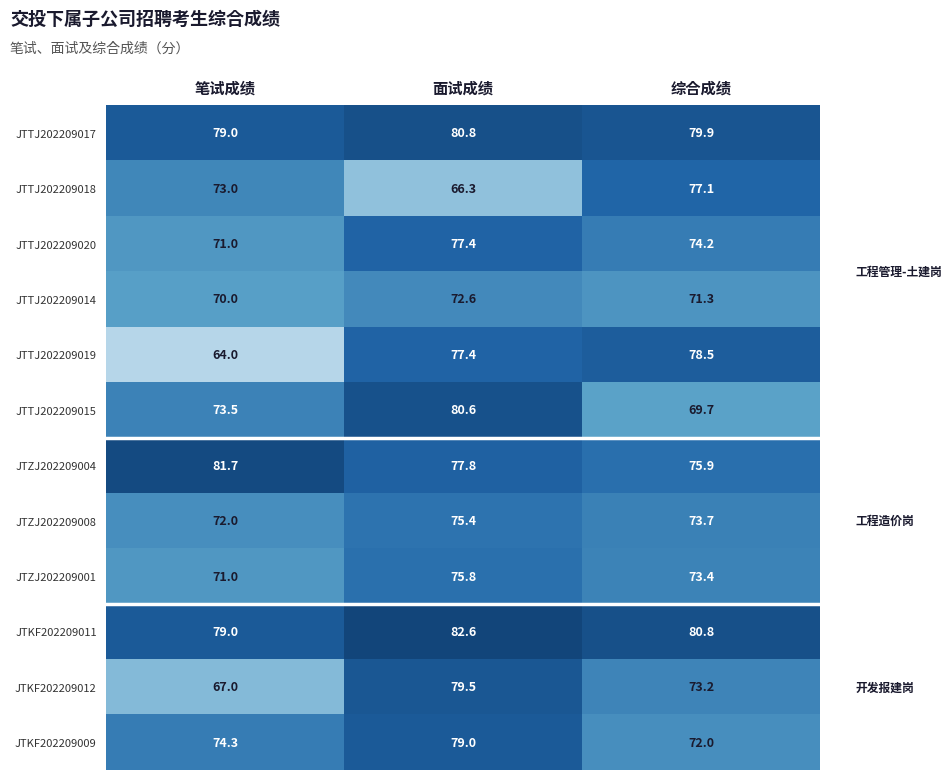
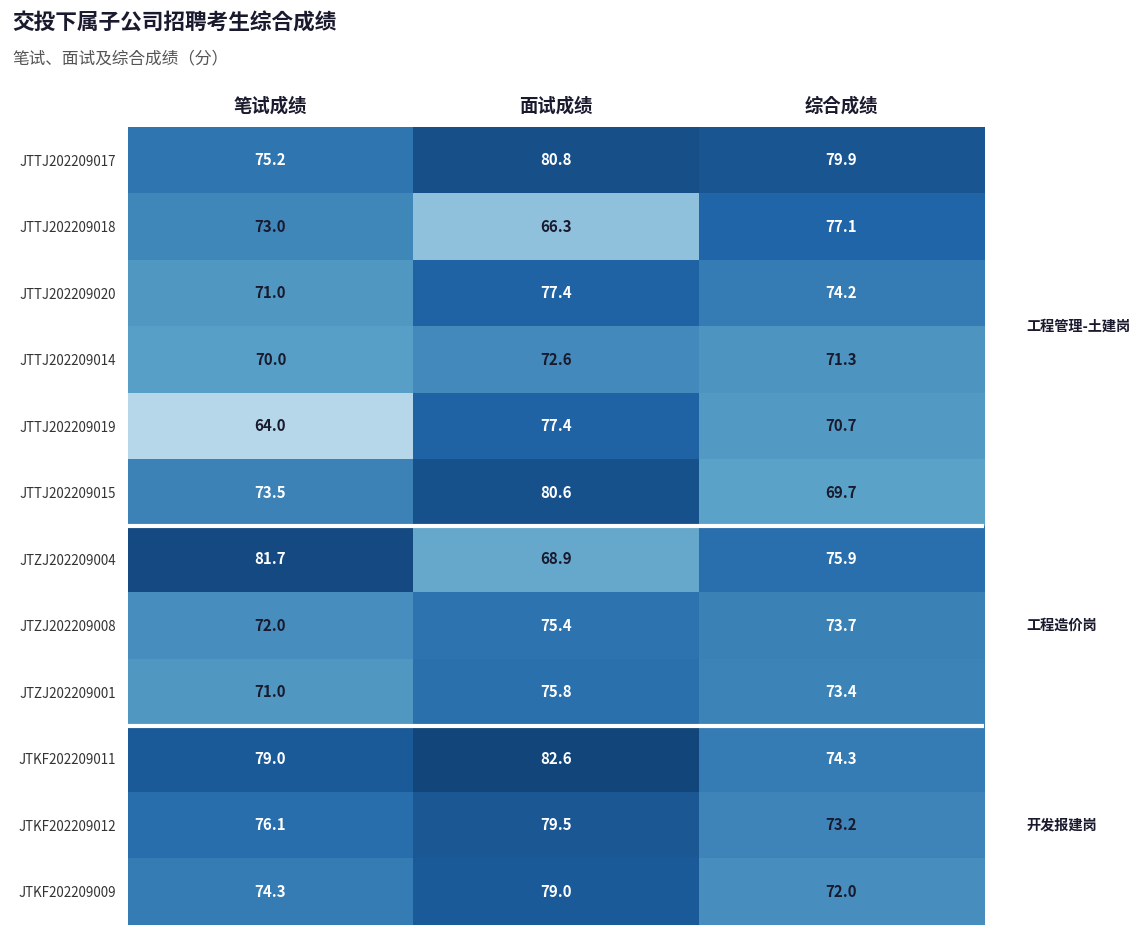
JTTJ202209017, 笔试成绩: 79.0 -> 75.2
JTTJ202209019, 综合成绩: 78.5 -> 70.7
JTZJ202209004, 面试成绩: 77.8 -> 68.9
JTKF202209011, 综合成绩: 80.8 -> 74.3
JTKF202209012, 笔试成绩: 67.0 -> 76.1
